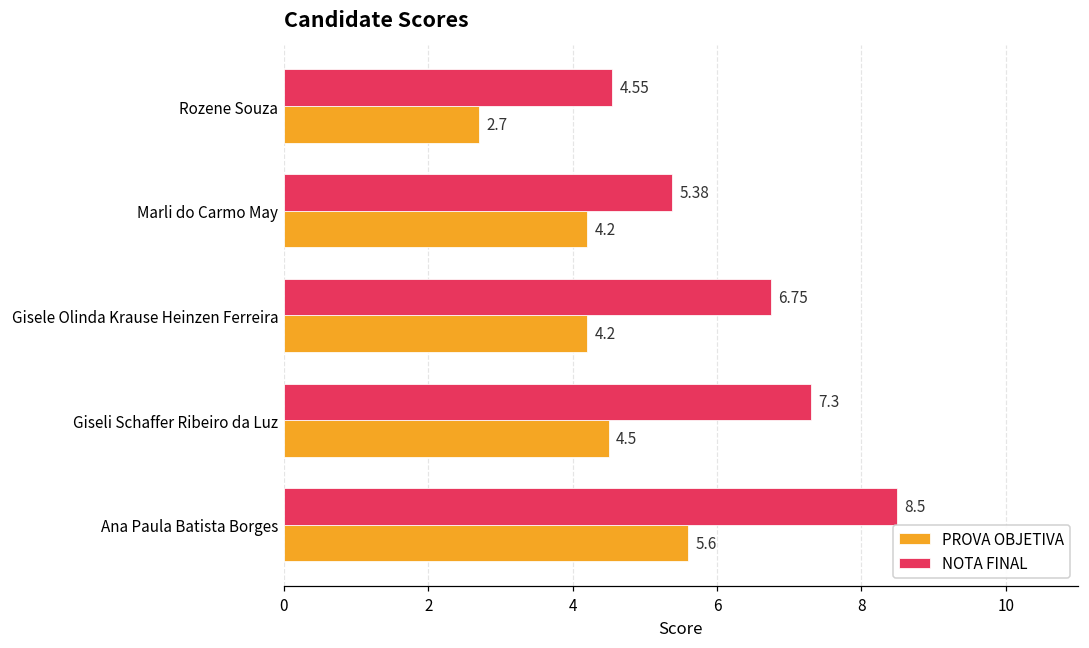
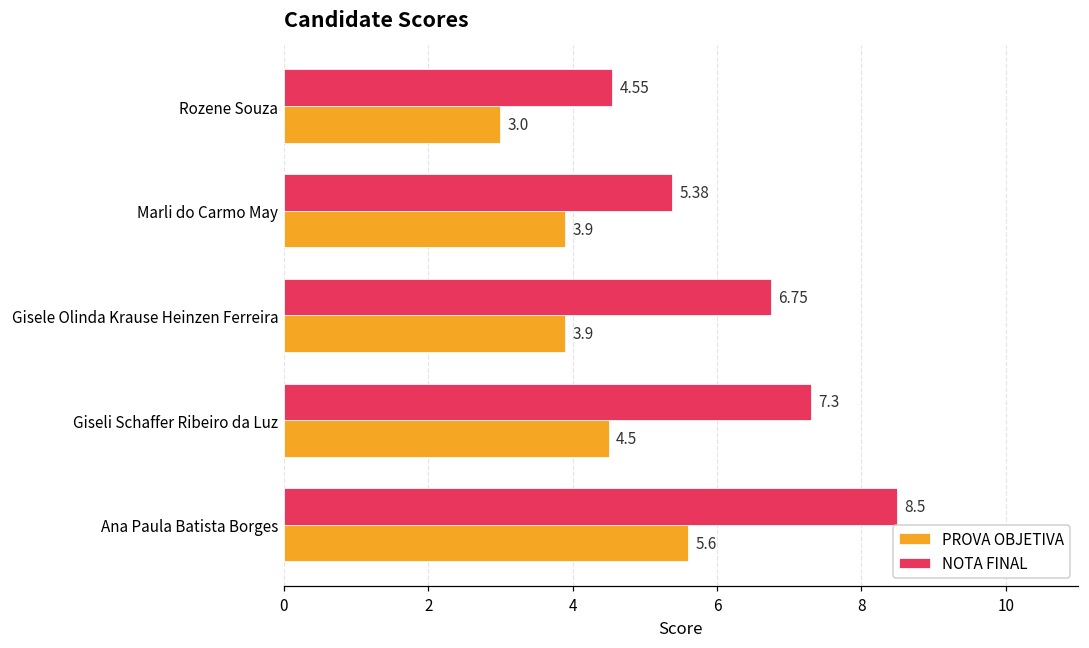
PROVA OBJETIVA, Rozene Souza: 2.7 -> 3.0
PROVA OBJETIVA, Marli do Carmo May: 4.2 -> 3.9
PROVA OBJETIVA, Gisele Olinda Krause Heinzen Ferreira: 4.2 -> 3.9
